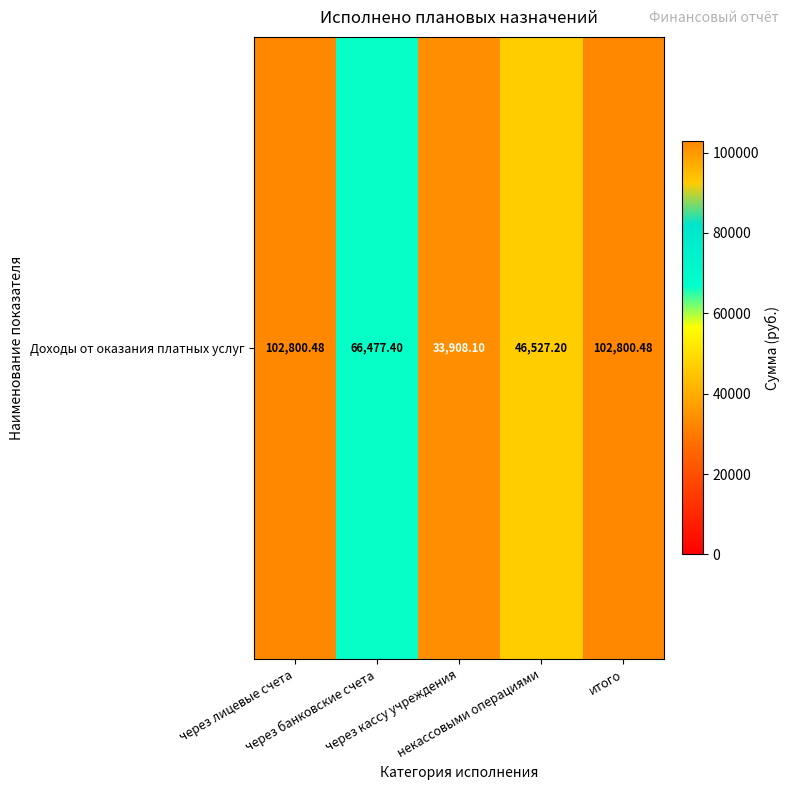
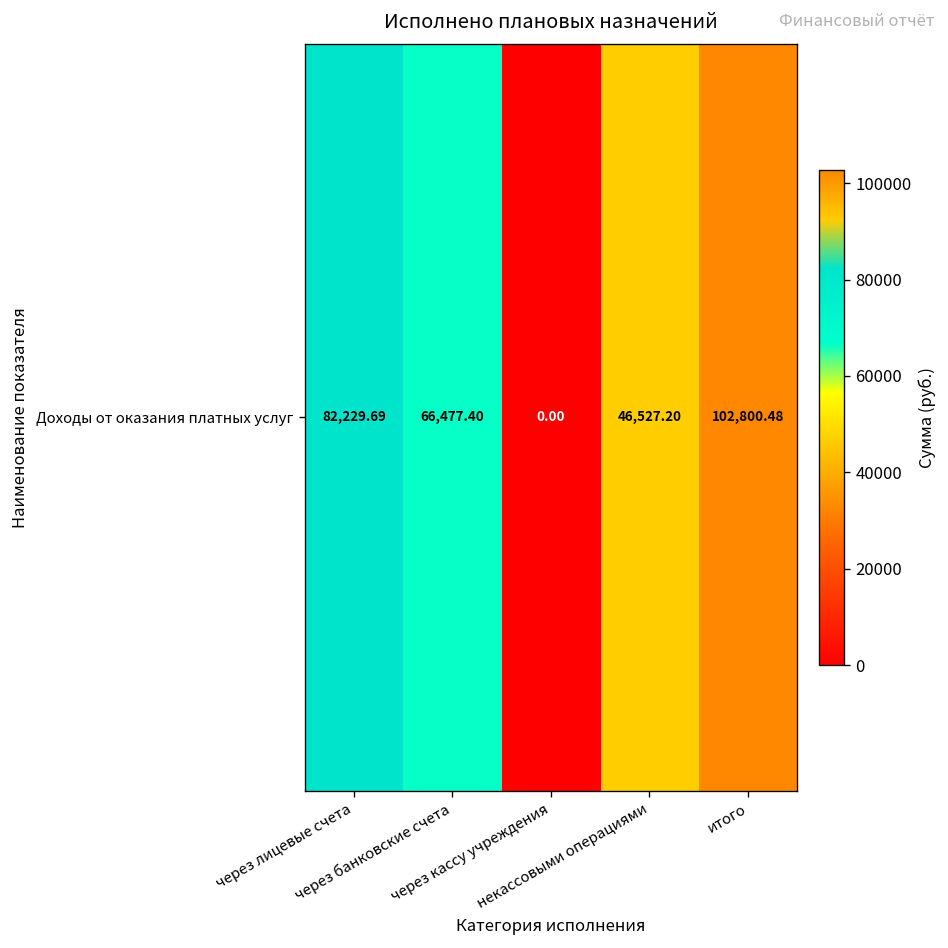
Доходы от оказания платных услуг, через лицевые счета: 102,800.48 -> 82,229.69
Доходы от оказания платных услуг, через кассу учреждения: 33,908.10 -> 0.00
